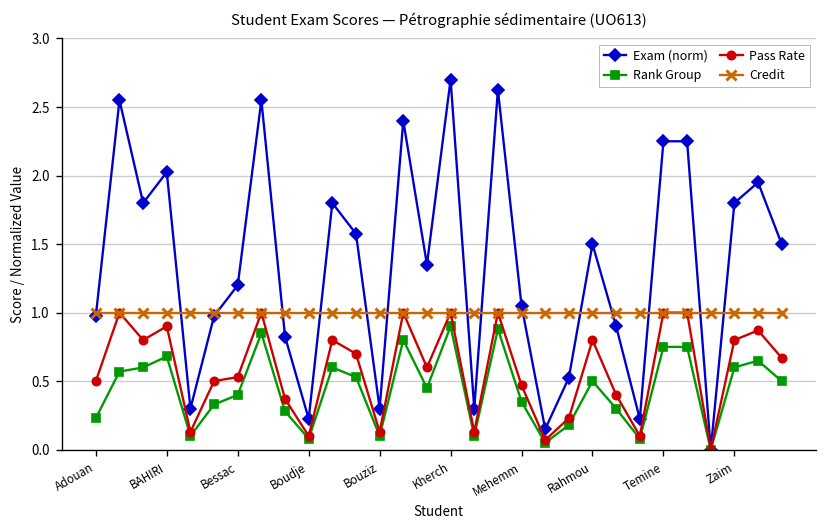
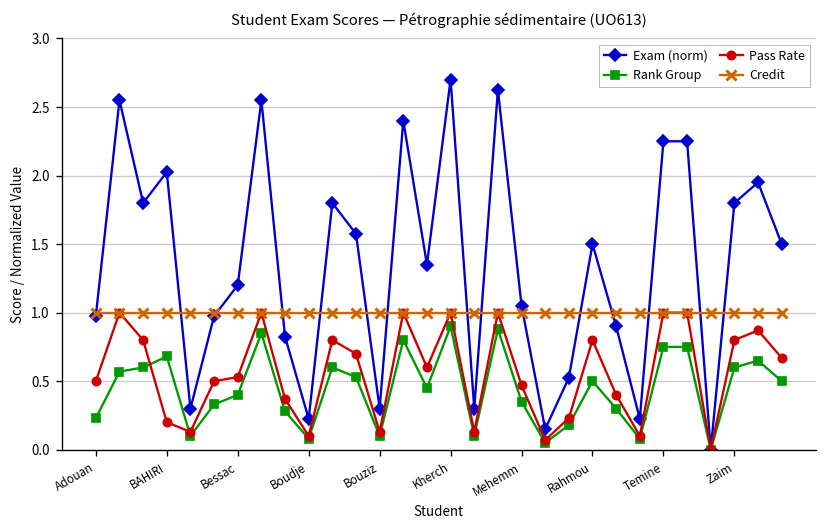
Pass Rate, BAHIRI: 0.9 -> 0.2
